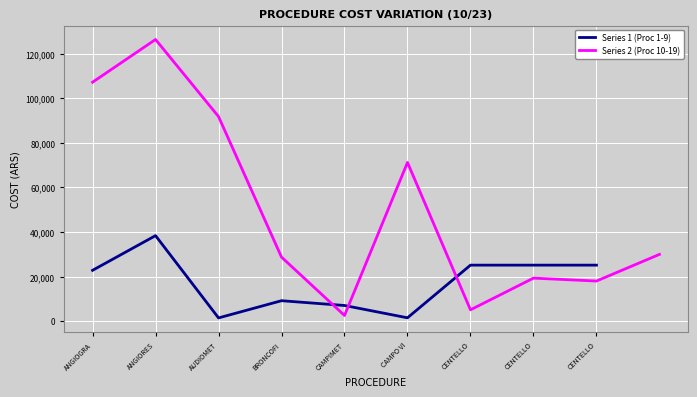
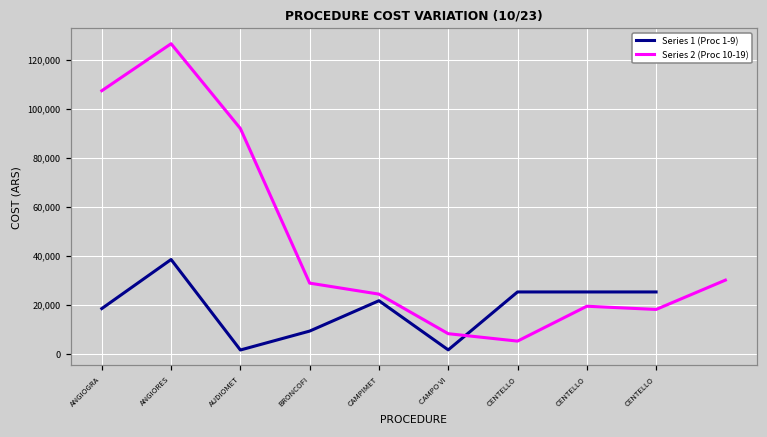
Series 1 (Proc 1-9), ANGIOGRA: 23,000 -> 18,000
Series 1 (Proc 1-9), CAMPIMET: 7,000 -> 22,000
Series 2 (Proc 10-19), CAMPIMET: 3,000 -> 24,000
Series 2 (Proc 10-19), CAMPO VI: 71,000 -> 8,000
